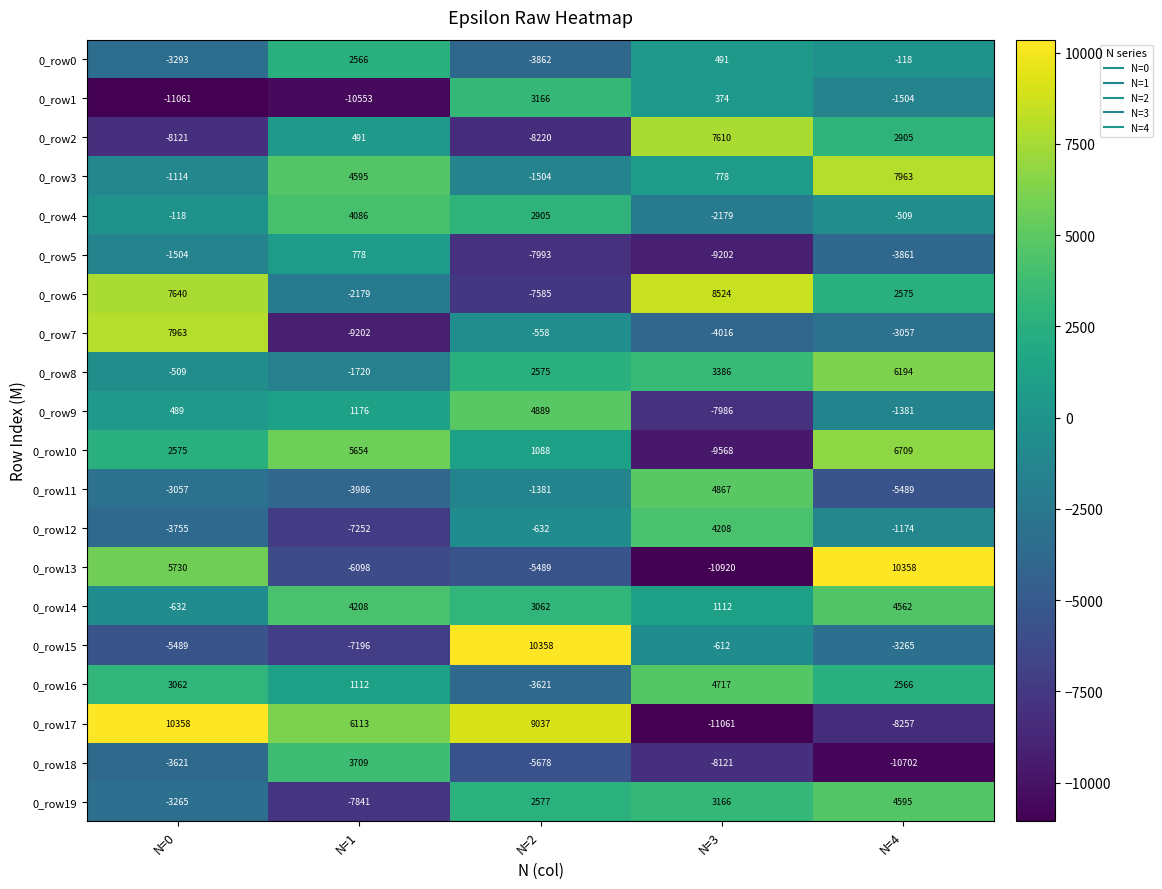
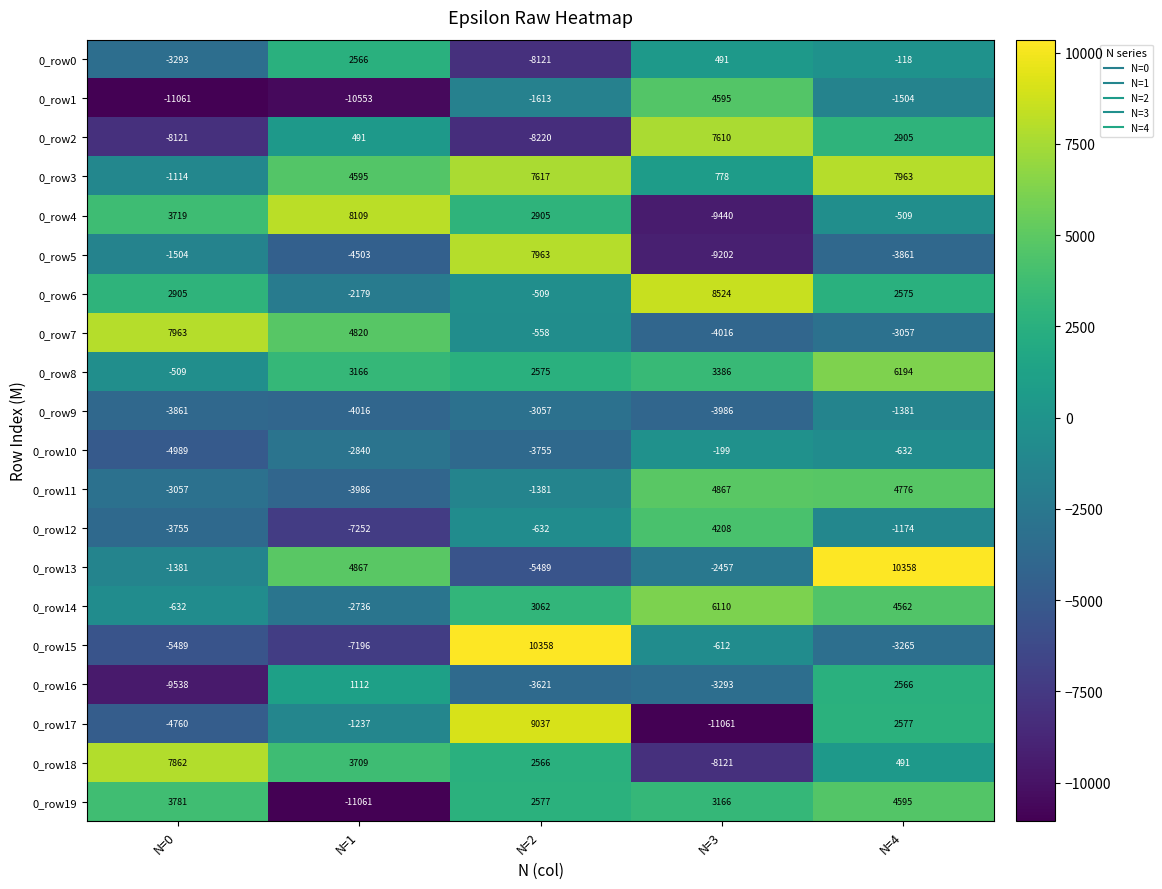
0_row0, N=2: -3862 -> -8121
0_row1, N=2: 3166 -> -1613
0_row1, N=3: 374 -> 4595
0_row3, N=2: -1504 -> 7617
0_row4, N=0: -118 -> 3719
0_row4, N=1: 4086 -> 8109
0_row4, N=3: -2179 -> -9440
0_row5, N=1: 778 -> -4503
0_row5, N=2: -7993 -> 7963
0_row6, N=0: 7640 -> 2905
0_row6, N=2: -7585 -> -509
0_row7, N=1: -9202 -> 4820
0_row8, N=1: -1720 -> 3166
0_row9, N=0: 489 -> -3861
0_row9, N=1: 1176 -> -4016
0_row9, N=2: 4889 -> -3057
0_row9, N=3: -7986 -> -3986
0_row10, N=0: 2575 -> -4989
0_row10, N=1: 5654 -> -2840
0_row10, N=2: 1088 -> -3755
0_row10, N=3: -9568 -> -199
0_row10, N=4: 6709 -> -632
0_row11, N=4: -5489 -> 4776
0_row13, N=0: 5730 -> -1381
0_row13, N=1: -6098 -> 4867
0_row13, N=3: -10920 -> -2457
0_row14, N=1: 4208 -> -2736
0_row14, N=3: 1112 -> 6110
0_row16, N=0: 3062 -> -9538
0_row16, N=3: 4717 -> -3293
0_row17, N=0: 10358 -> -4760
0_row17, N=1: 6113 -> -1237
0_row17, N=4: -8257 -> 2577
0_row18, N=0: -3621 -> 7862
0_row18, N=2: -5678 -> 2566
0_row18, N=4: -10702 -> 491
0_row19, N=0: -3265 -> 3781
0_row19, N=1: -7841 -> -11061
